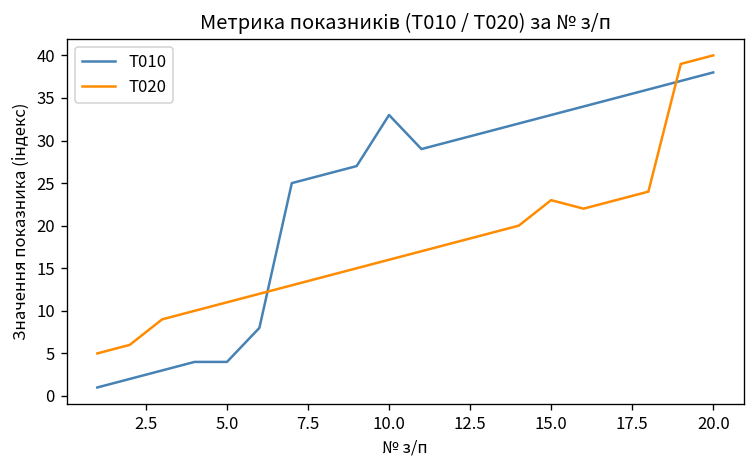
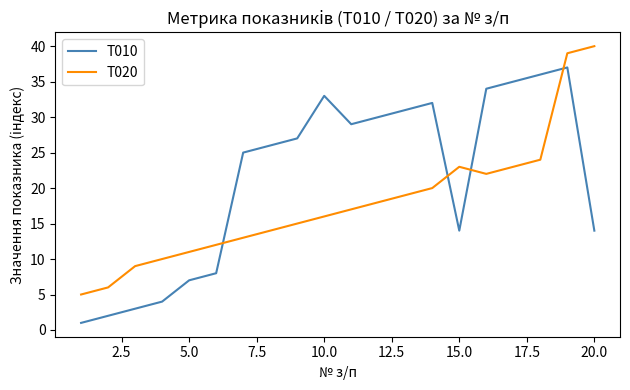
T010, 5.0: 4 -> 7
T010, 15.0: 33 -> 14
T010, 20.0: 38 -> 14
